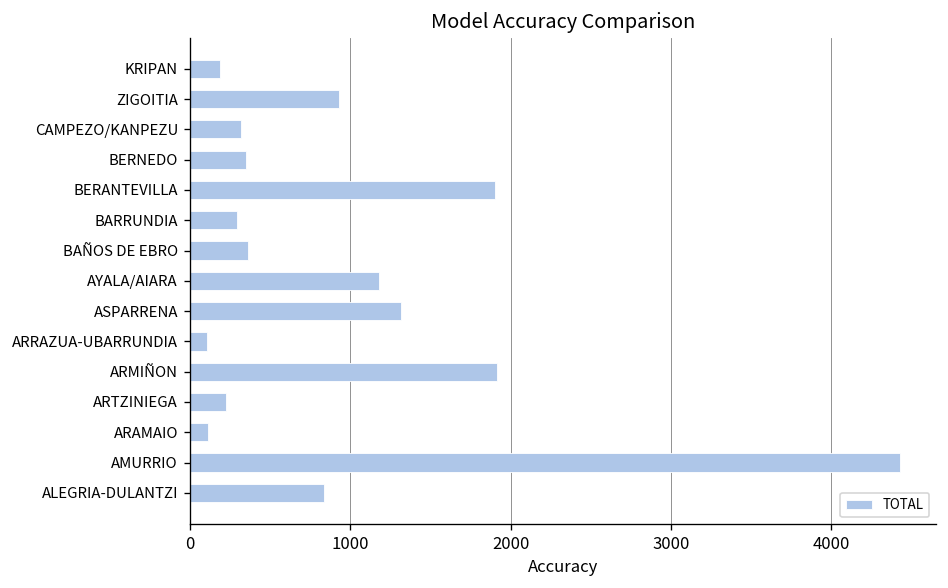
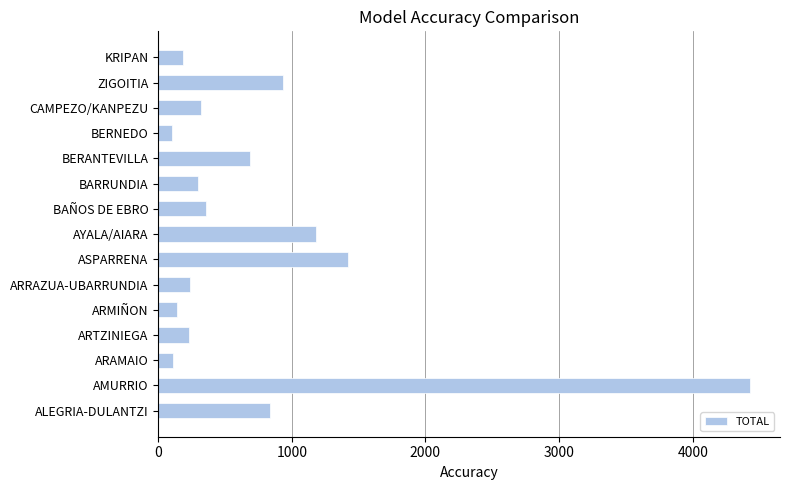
BERNEDO: 350 -> 110
BERANTEVILLA: 1900 -> 690
ASPARRENA: 1320 -> 1420
ARRAZUA-UBARRUNDIA: 110 -> 240
ARMIÑON: 1910 -> 140
